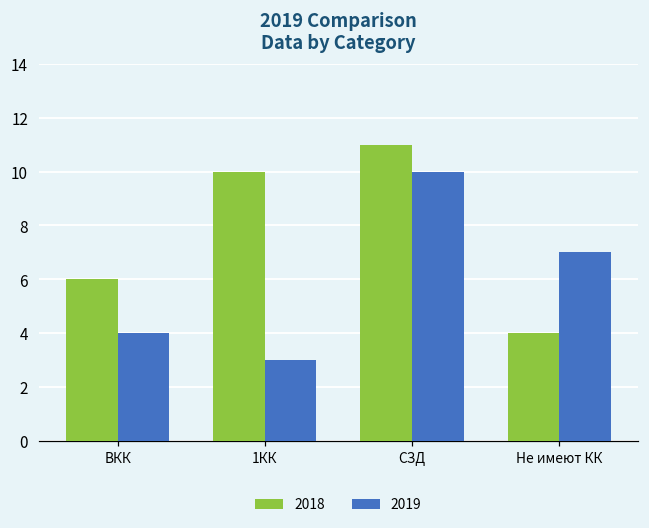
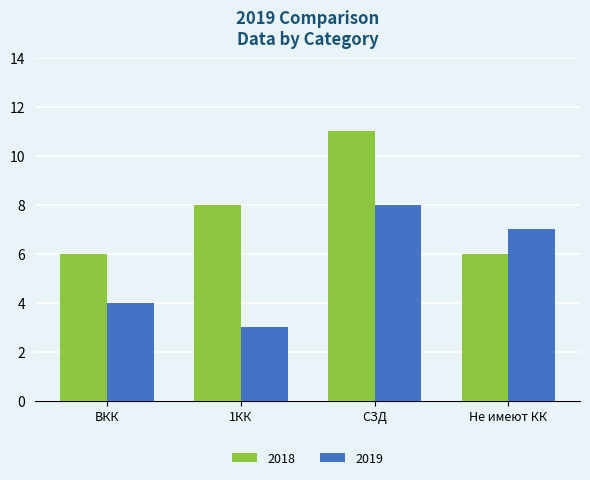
2018, 1КК: 10 -> 8
2019, СЗД: 10 -> 8
2018, Не имеют КК: 4 -> 6
